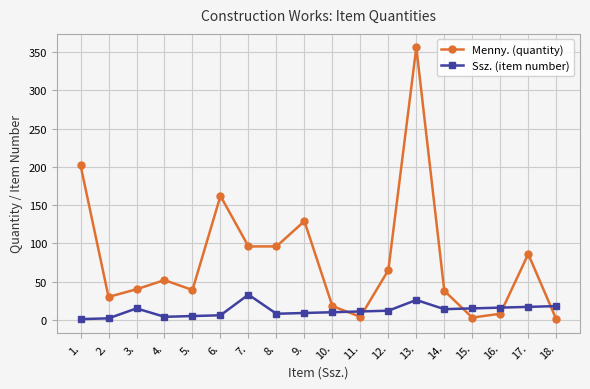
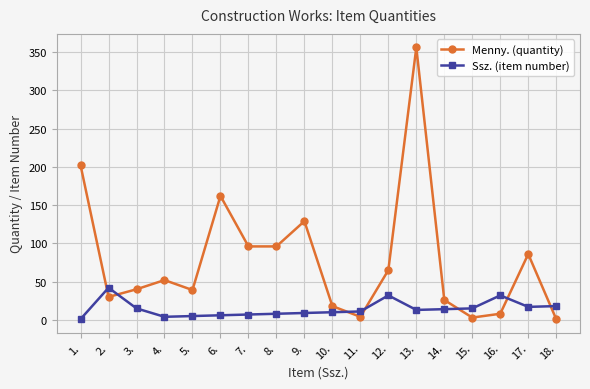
Ssz. (item number), 2.: 0 -> 40
Ssz. (item number), 7.: 30 -> 10
Ssz. (item number), 12.: 10 -> 30
Ssz. (item number), 13.: 30 -> 10
Menny. (quantity), 14.: 40 -> 30
Ssz. (item number), 16.: 20 -> 30
